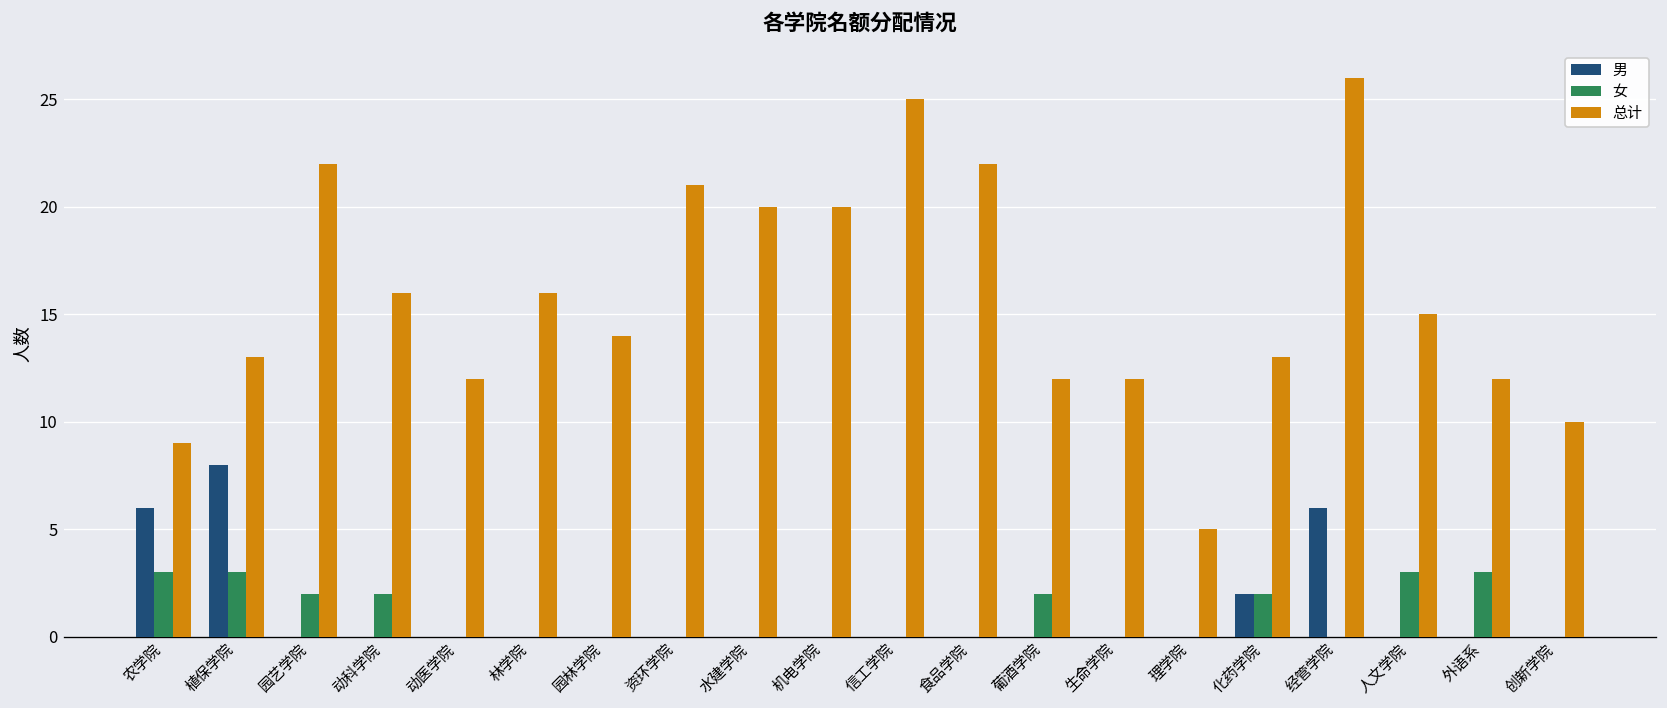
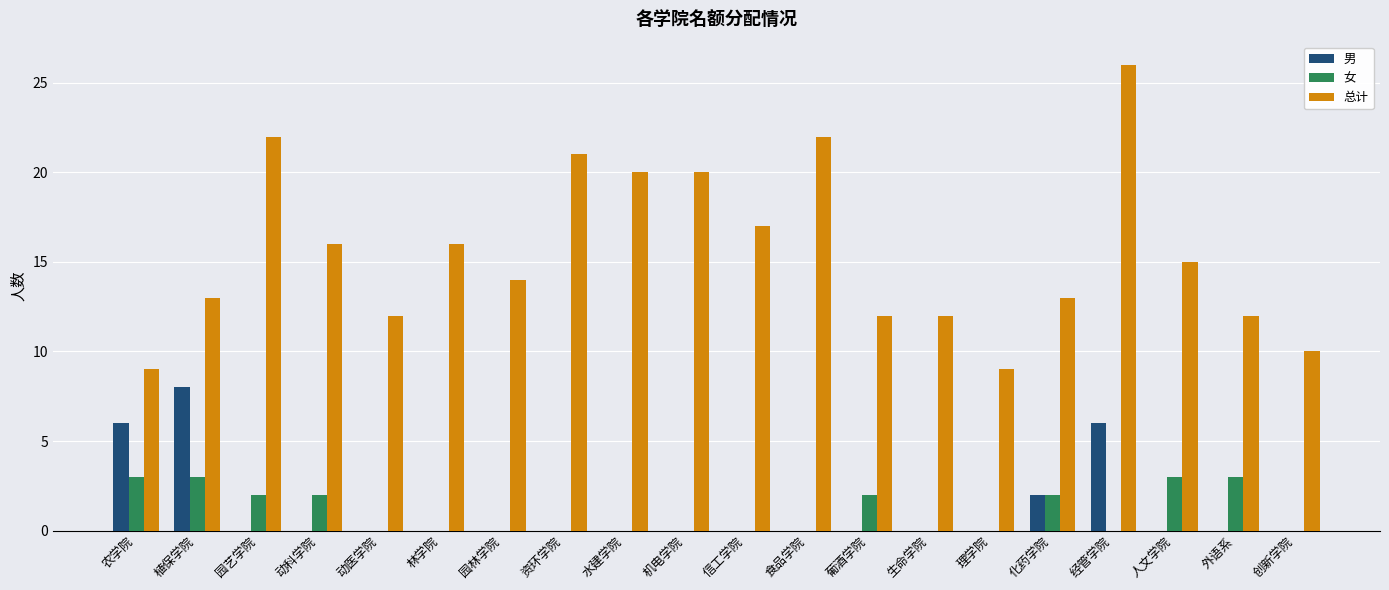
总计, 信工学院: 25 -> 17
总计, 理学院: 5 -> 9
